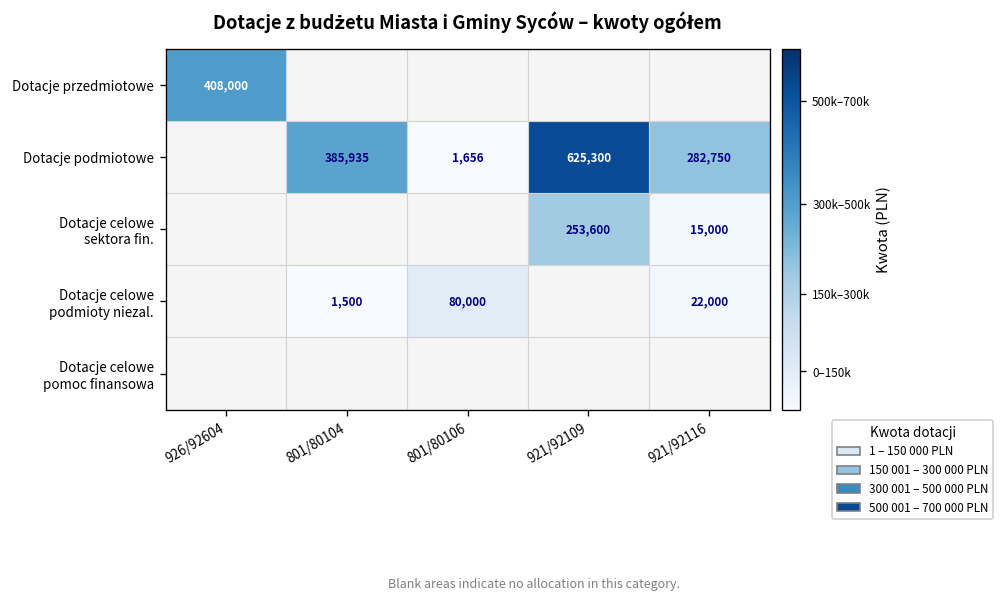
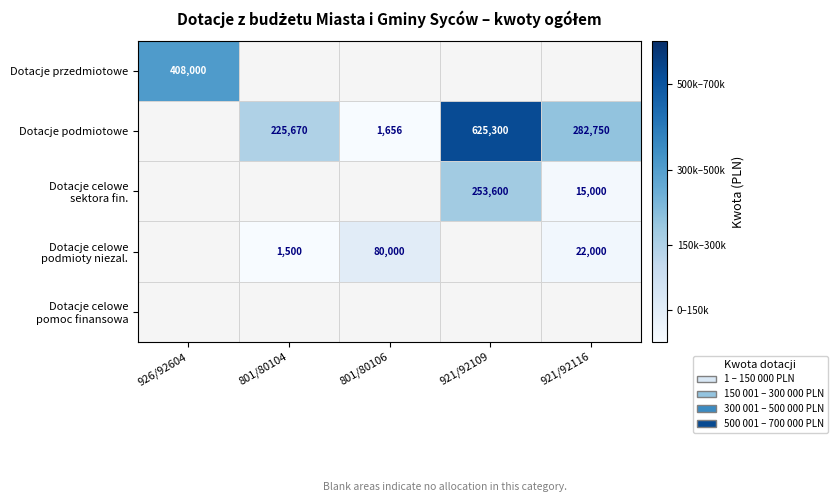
Dotacje podmiotowe, 801/80104: 385,935 -> 225,670
